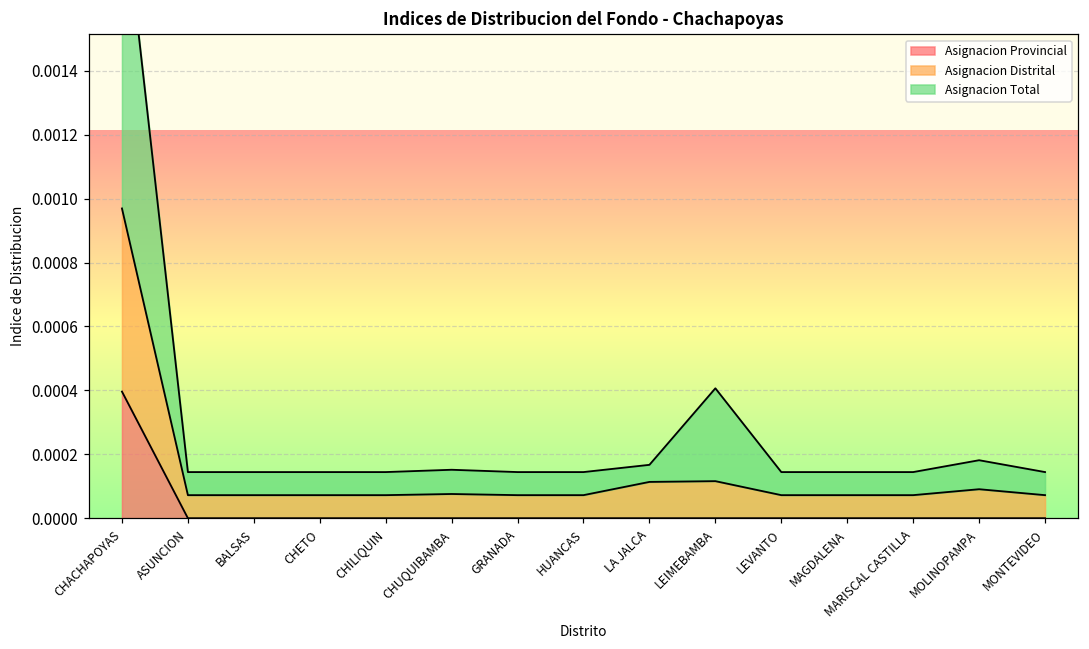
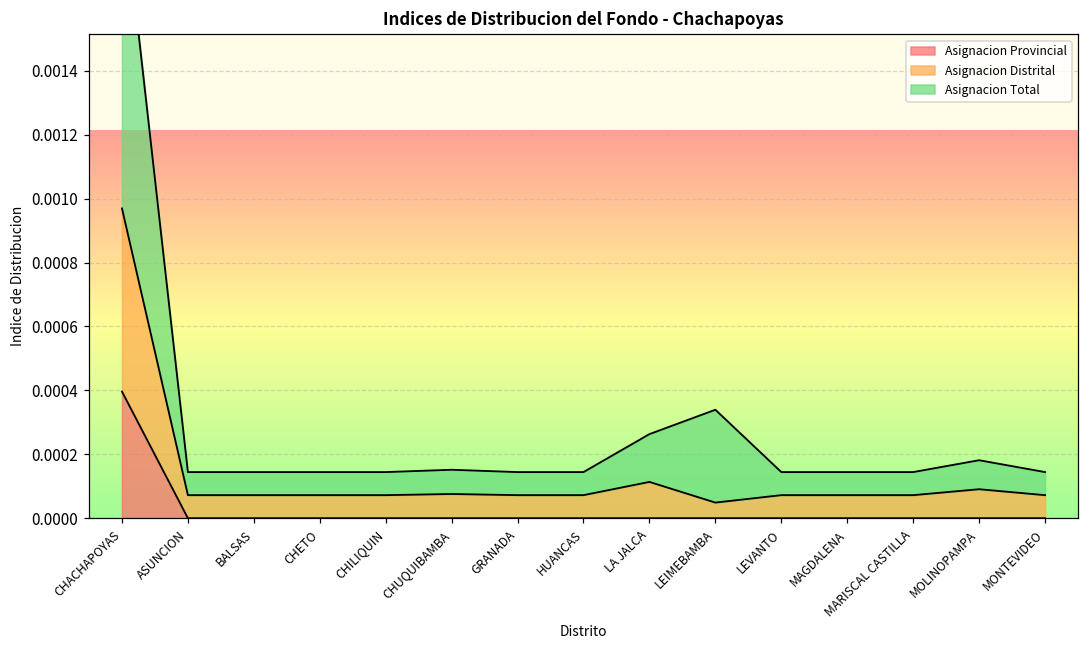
Asignacion Total, LA JALCA: 0.00005 -> 0.00015
Asignacion Distrital, LEIMEBAMBA: 0.00012 -> 0.00005
